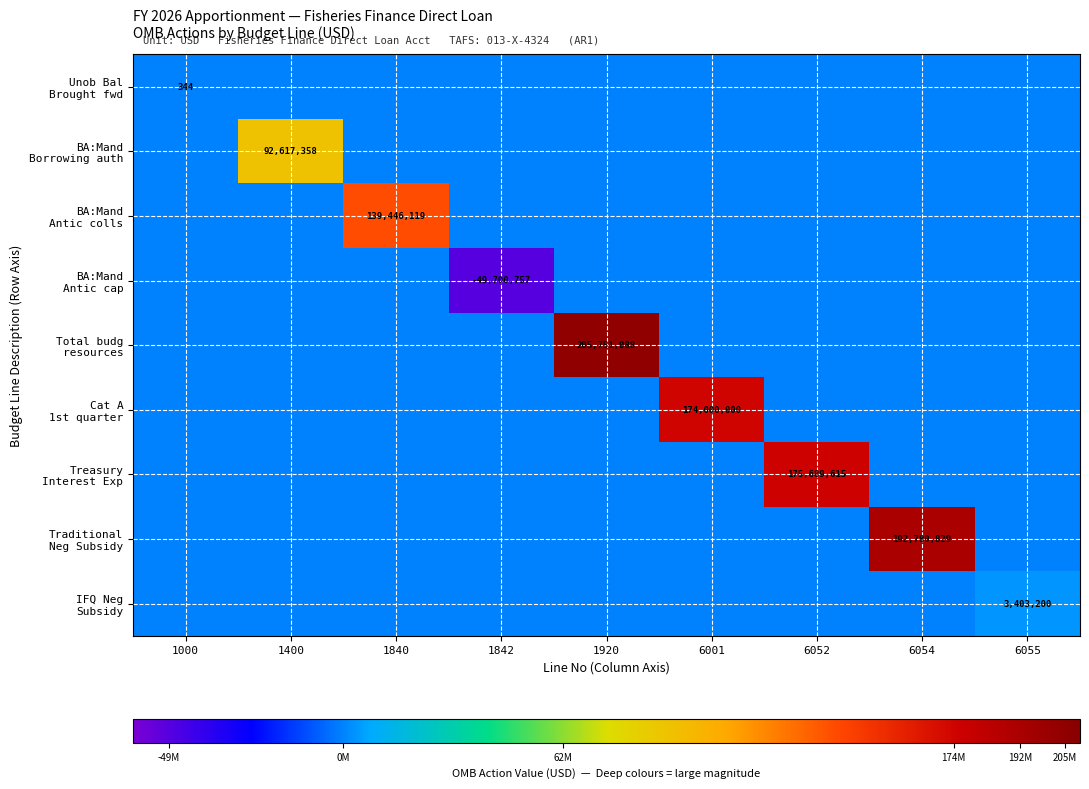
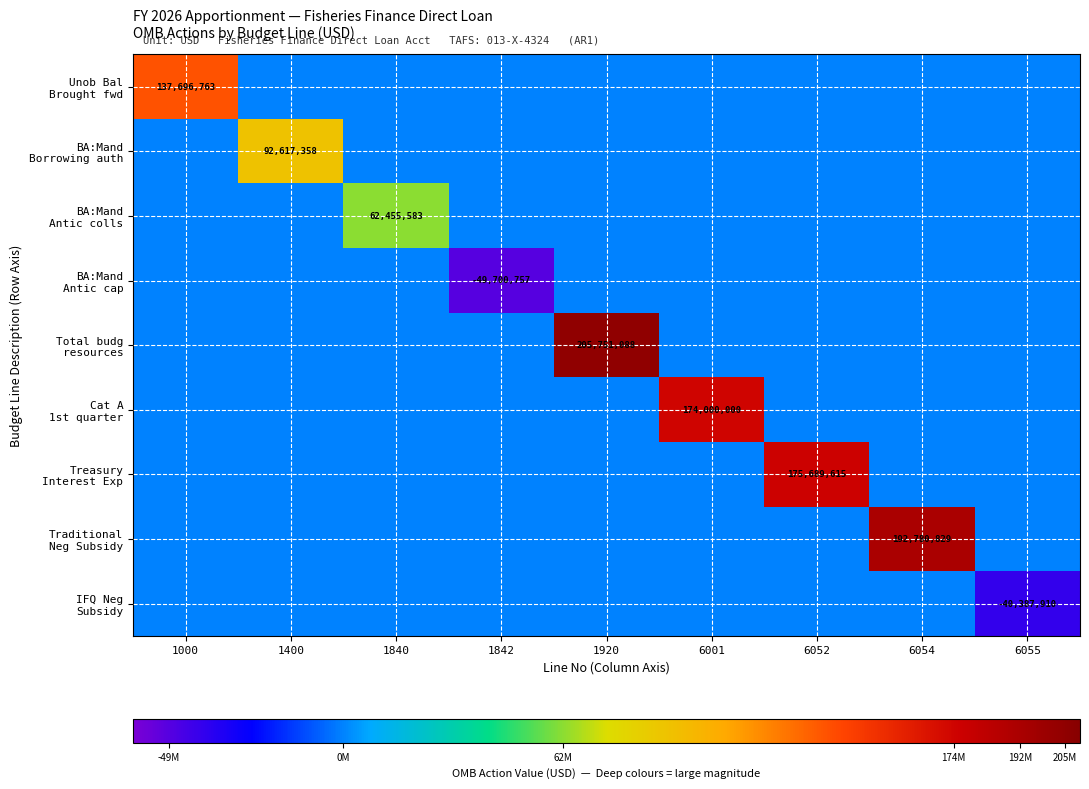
Unob Bal Brought fwd, 1000: 344 -> 137,696,763
BA:Mand Antic colls, 1840: 139,446,119 -> 62,455,583
IFQ Neg Subsidy, 6055: 3,403,200 -> -40,387,910
